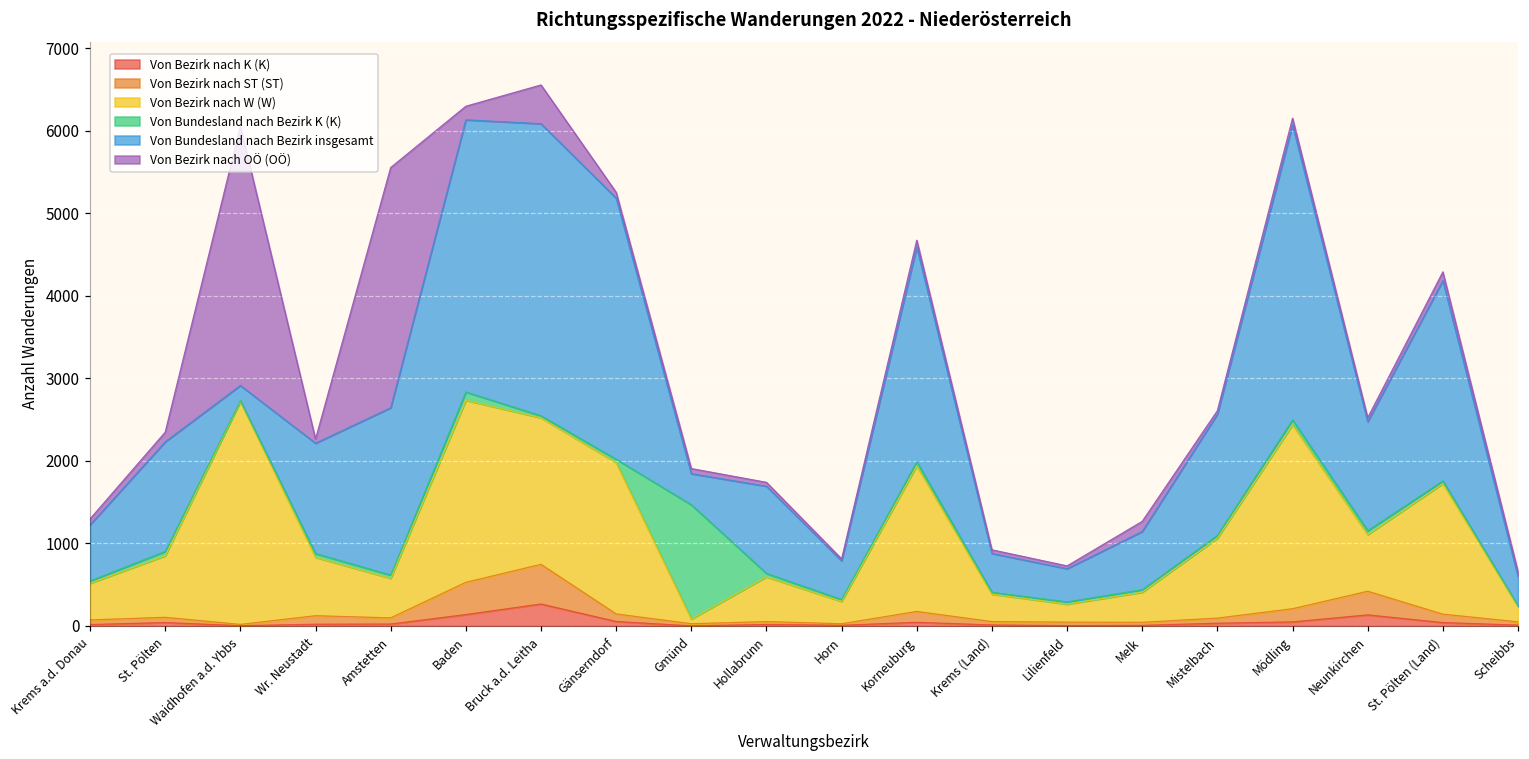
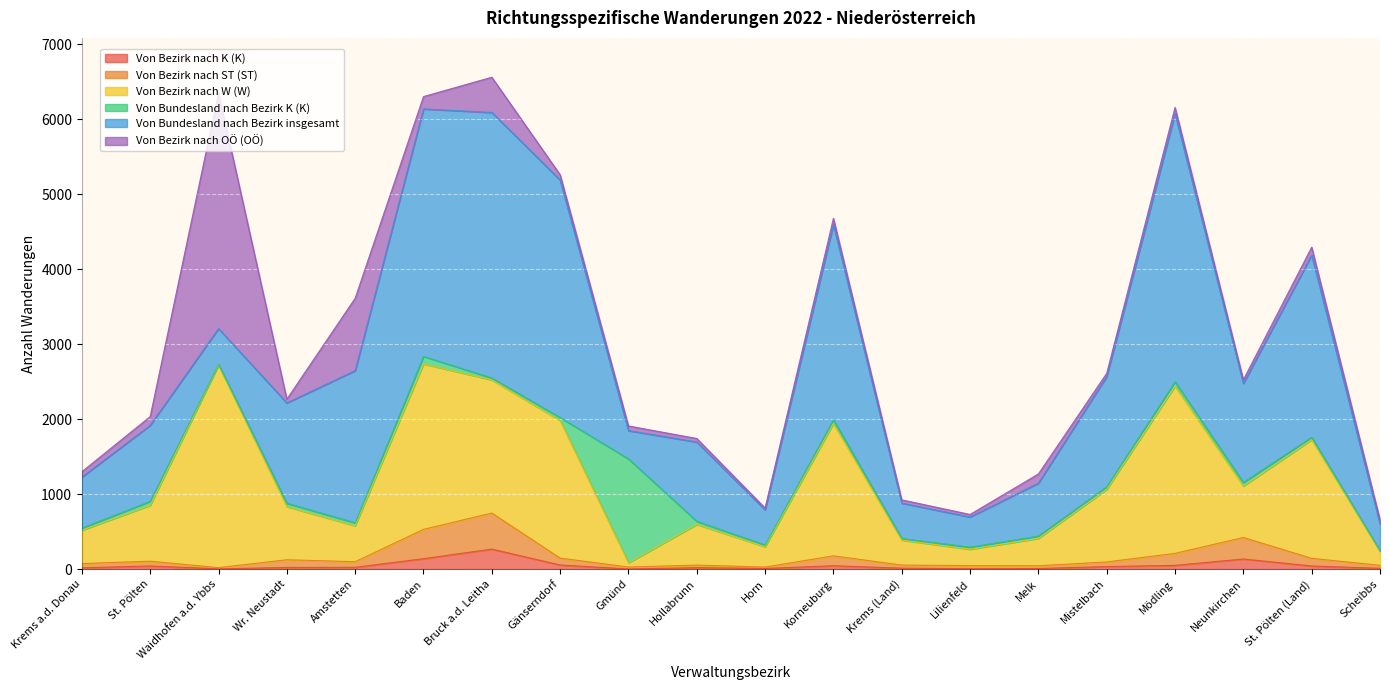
Von Bundesland nach Bezirk insgesamt, St. Pölten: 1300 -> 1000
Von Bundesland nach Bezirk insgesamt, Waidhofen a.d. Ybbs: 200 -> 500
Von Bezirk nach OÖ (OÖ), Amstetten: 2900 -> 1000
